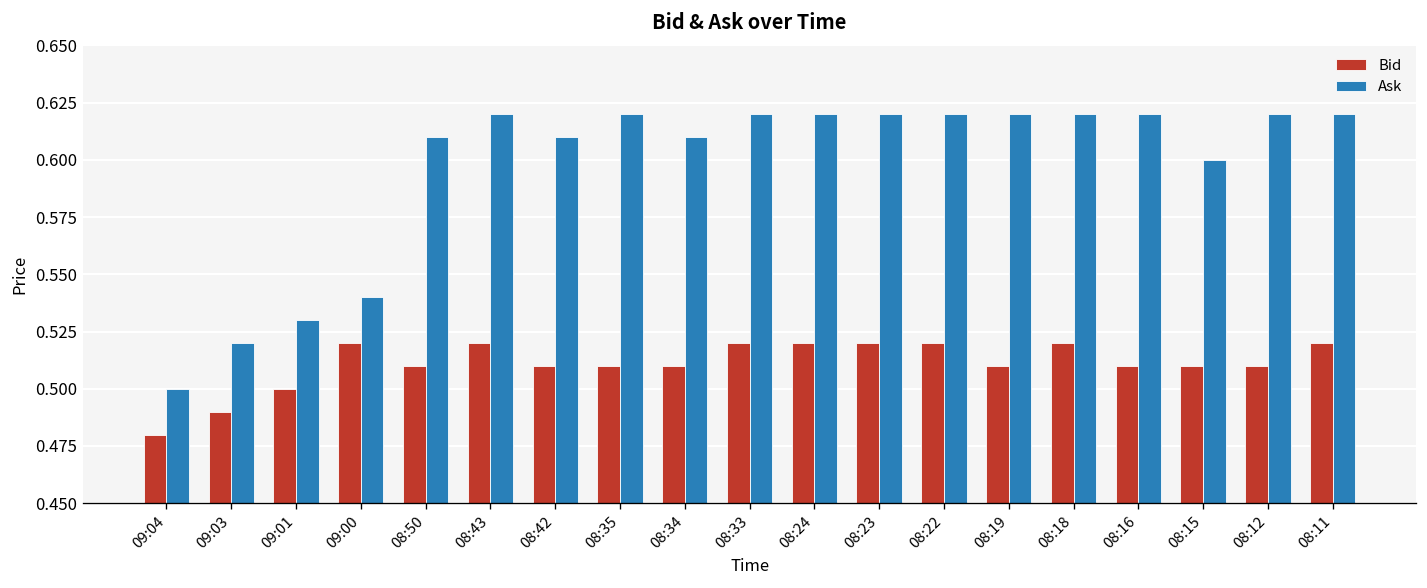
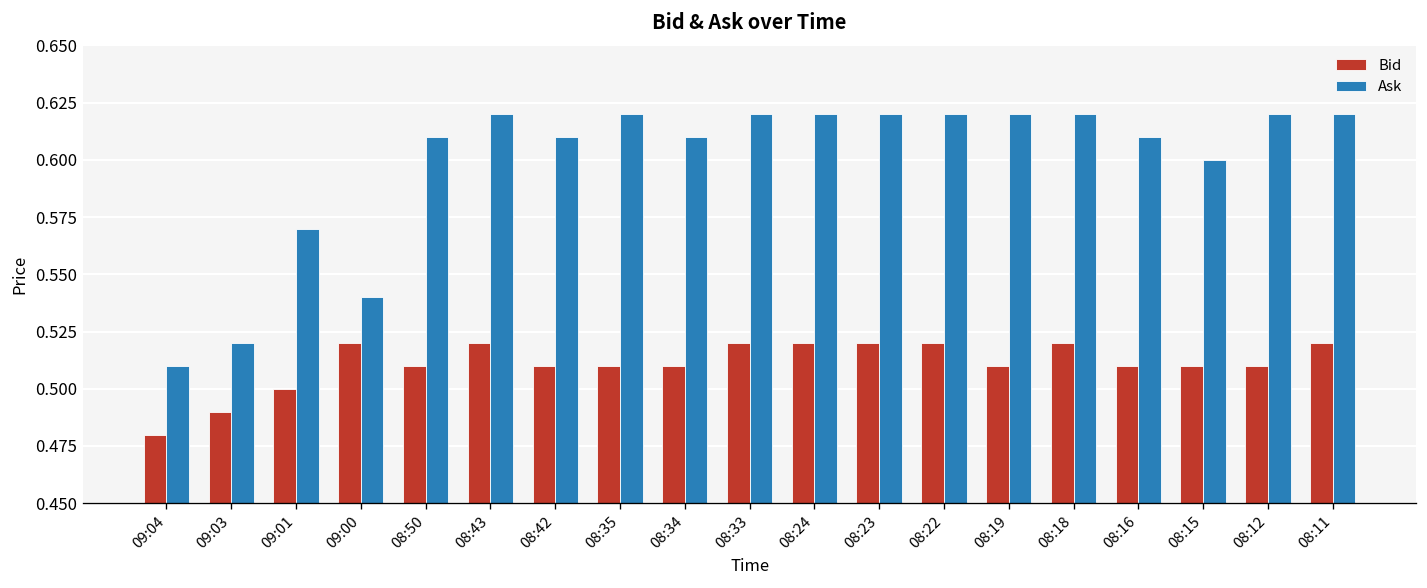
Ask, 09:04: 0.50 -> 0.51
Ask, 09:01: 0.53 -> 0.57
Ask, 08:16: 0.62 -> 0.61
